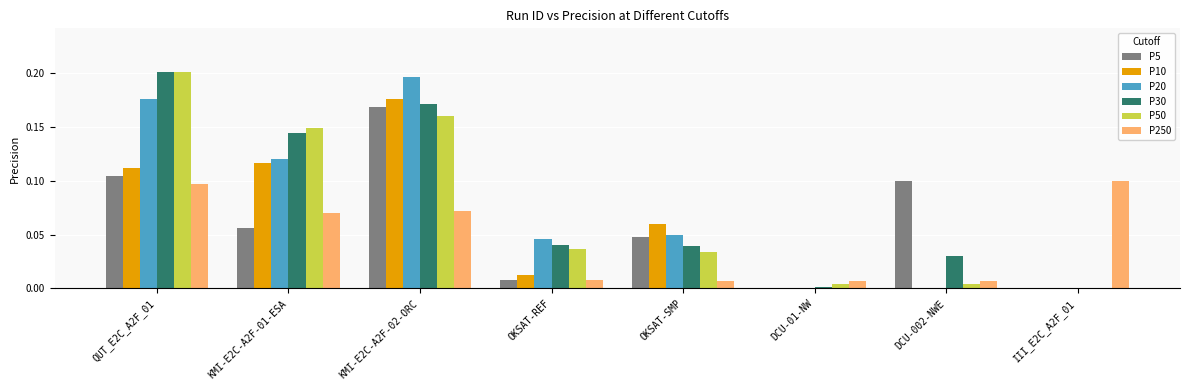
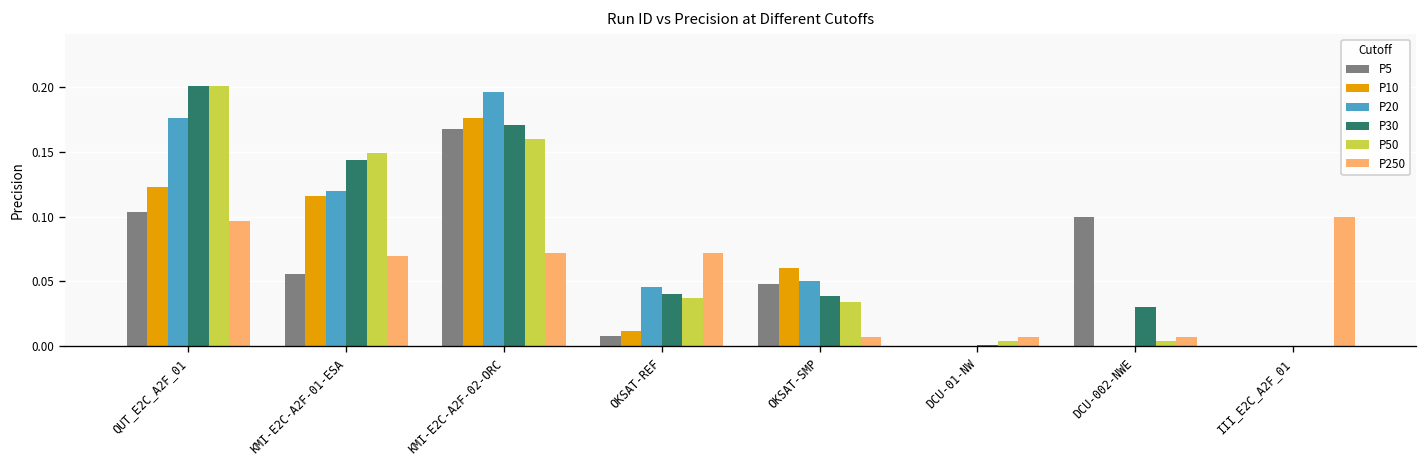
P10, QUT_E2C_A2F_01: 0.112 -> 0.123
P250, OKSAT-REF: 0.008 -> 0.072
